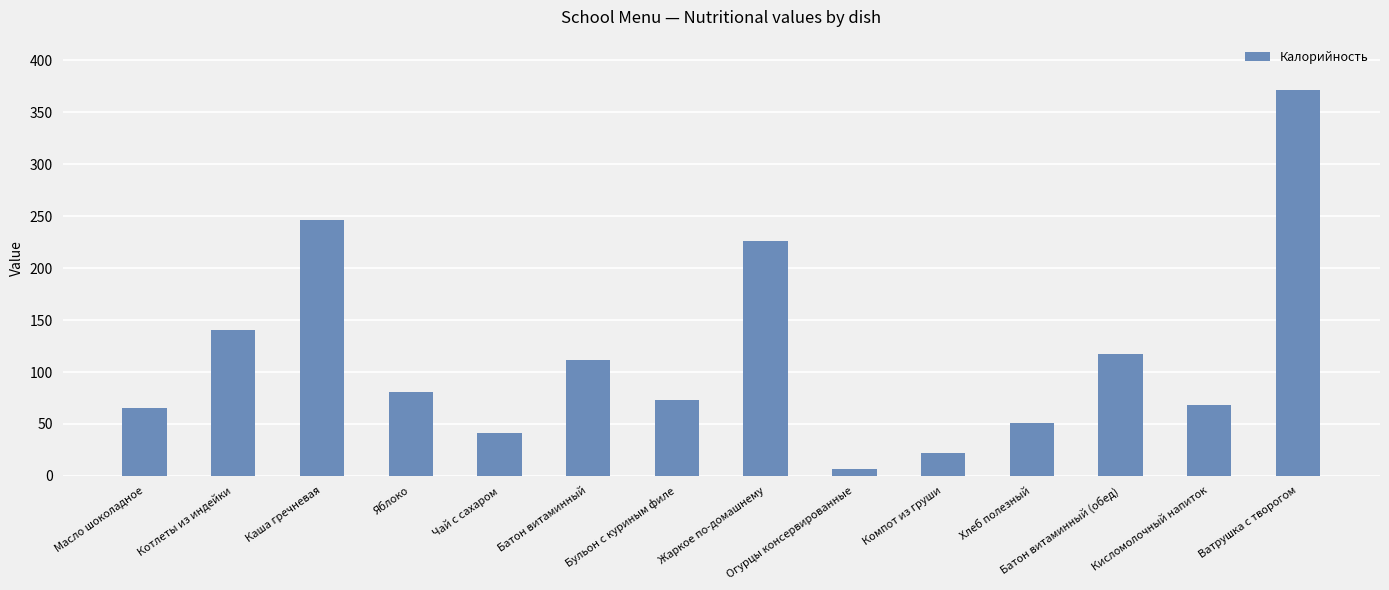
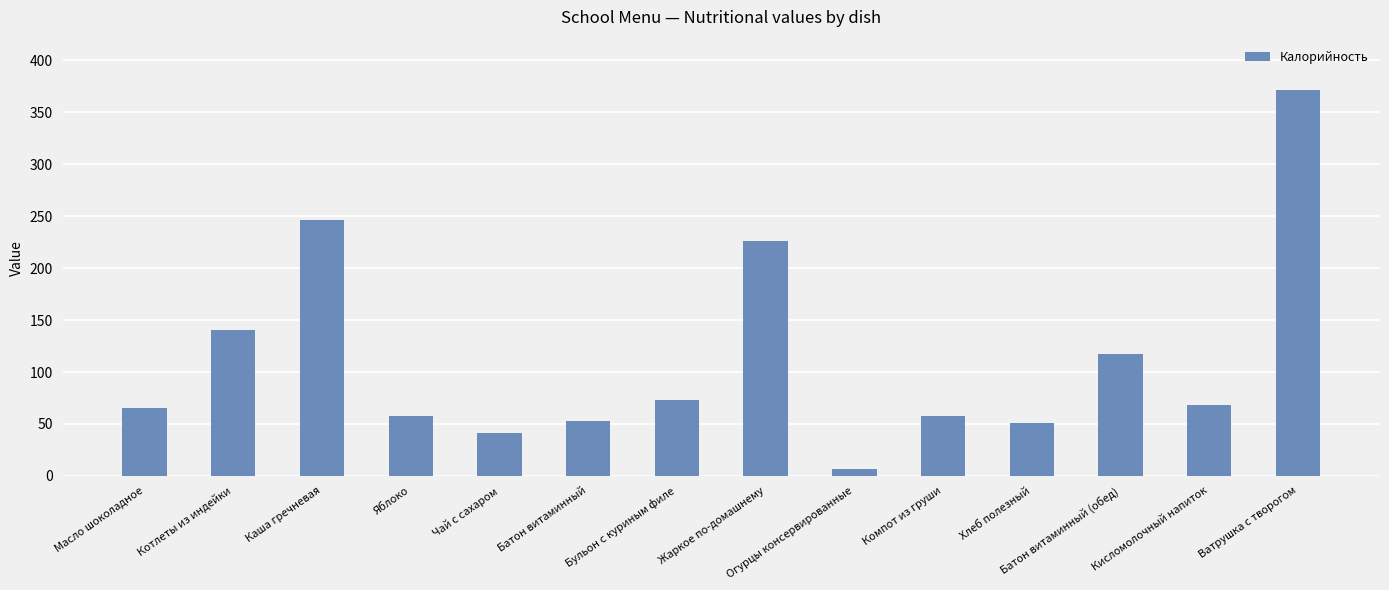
Яблоко: 81 -> 58
Батон витаминный: 112 -> 53
Компот из груши: 22 -> 58
